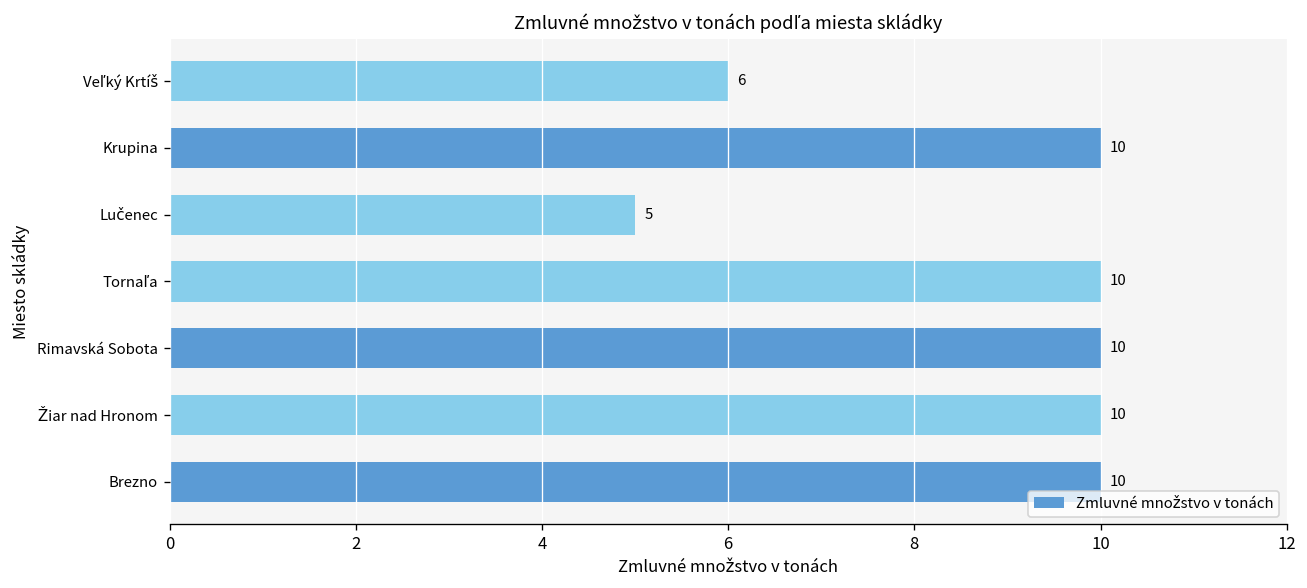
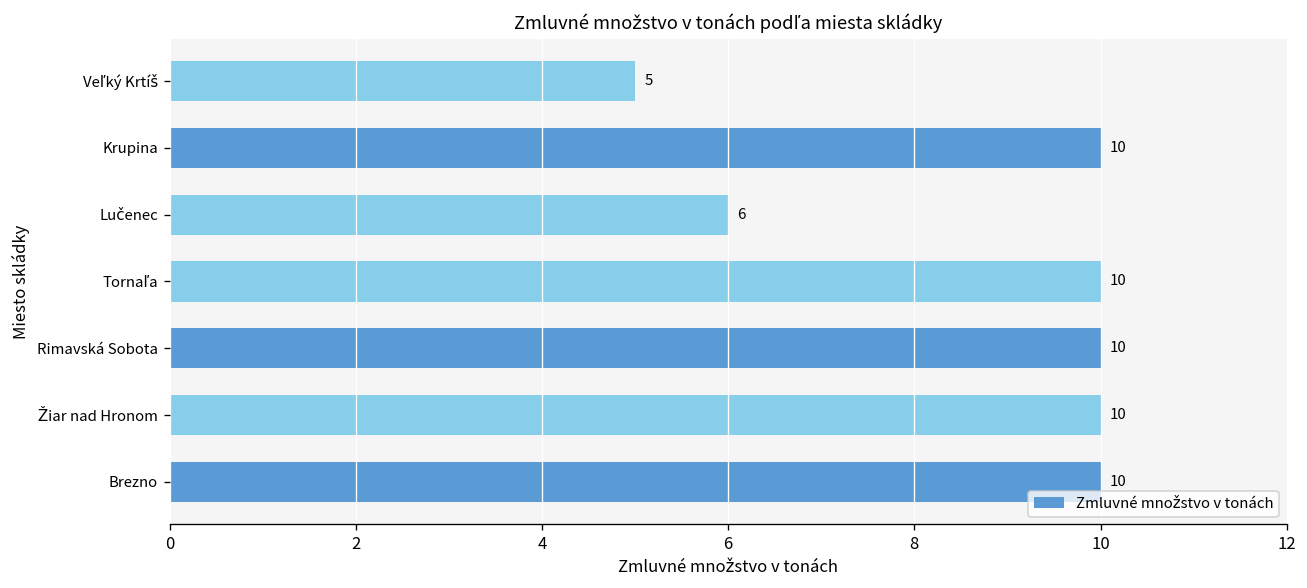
Veľký Krtíš: 6 -> 5
Lučenec: 5 -> 6
